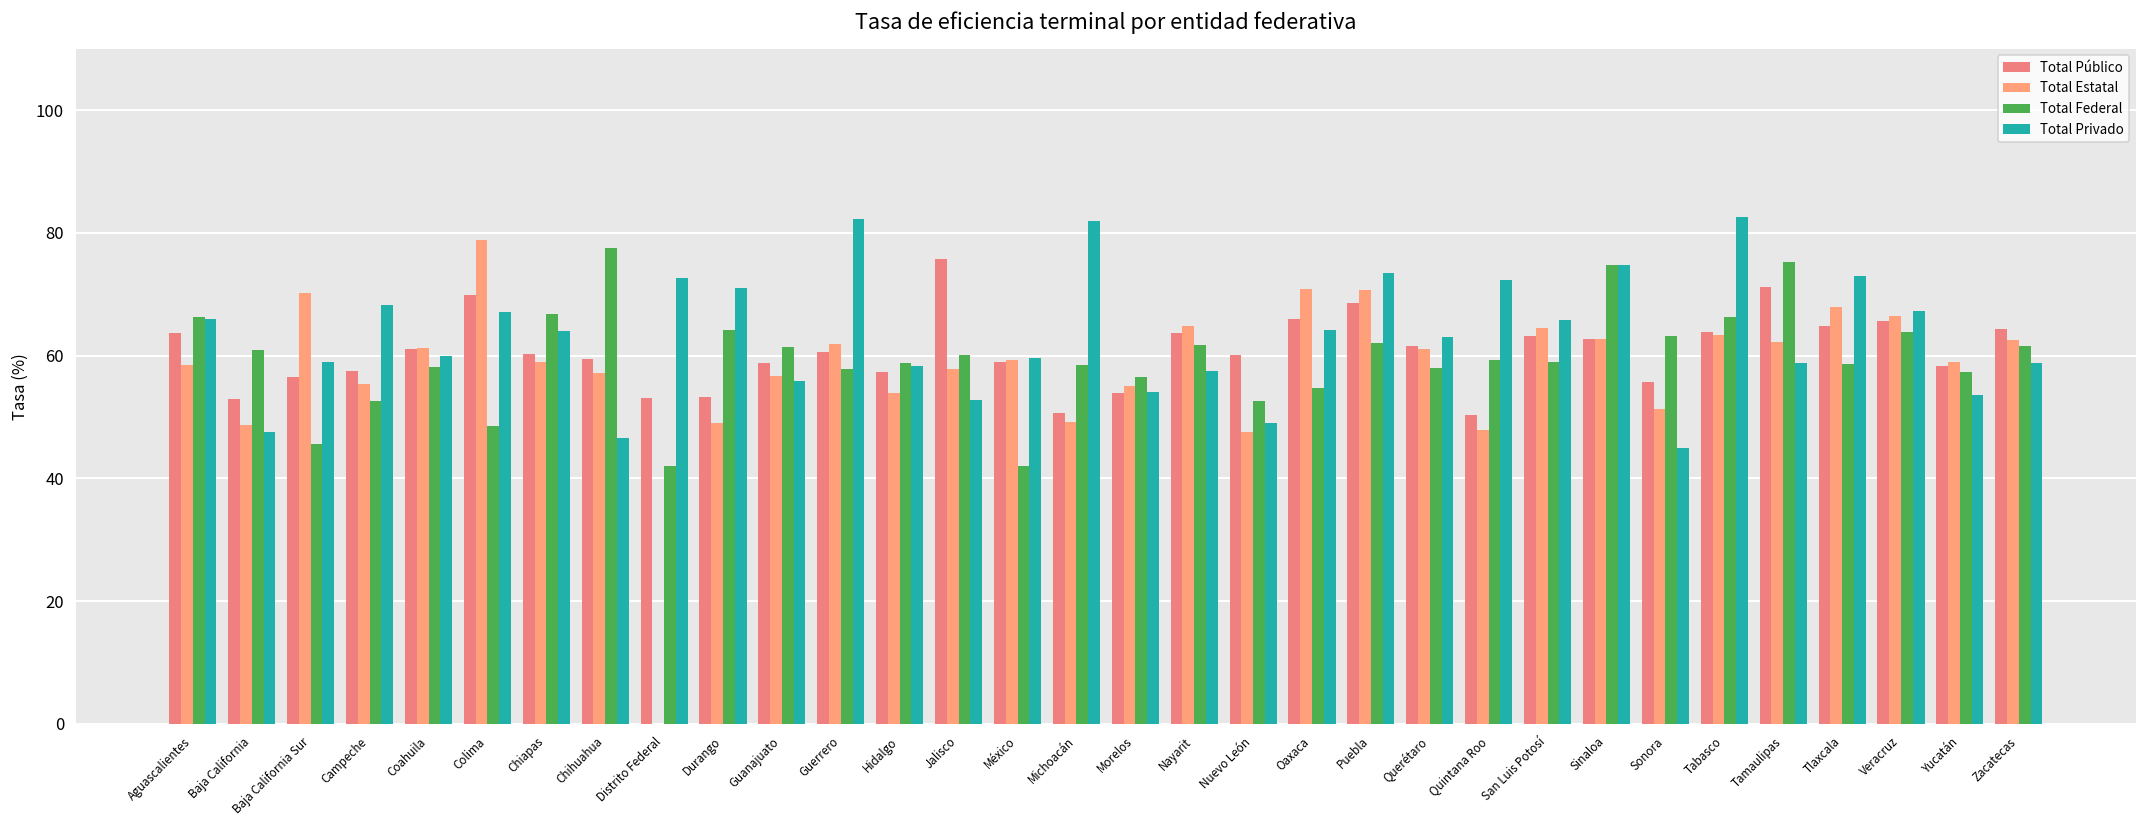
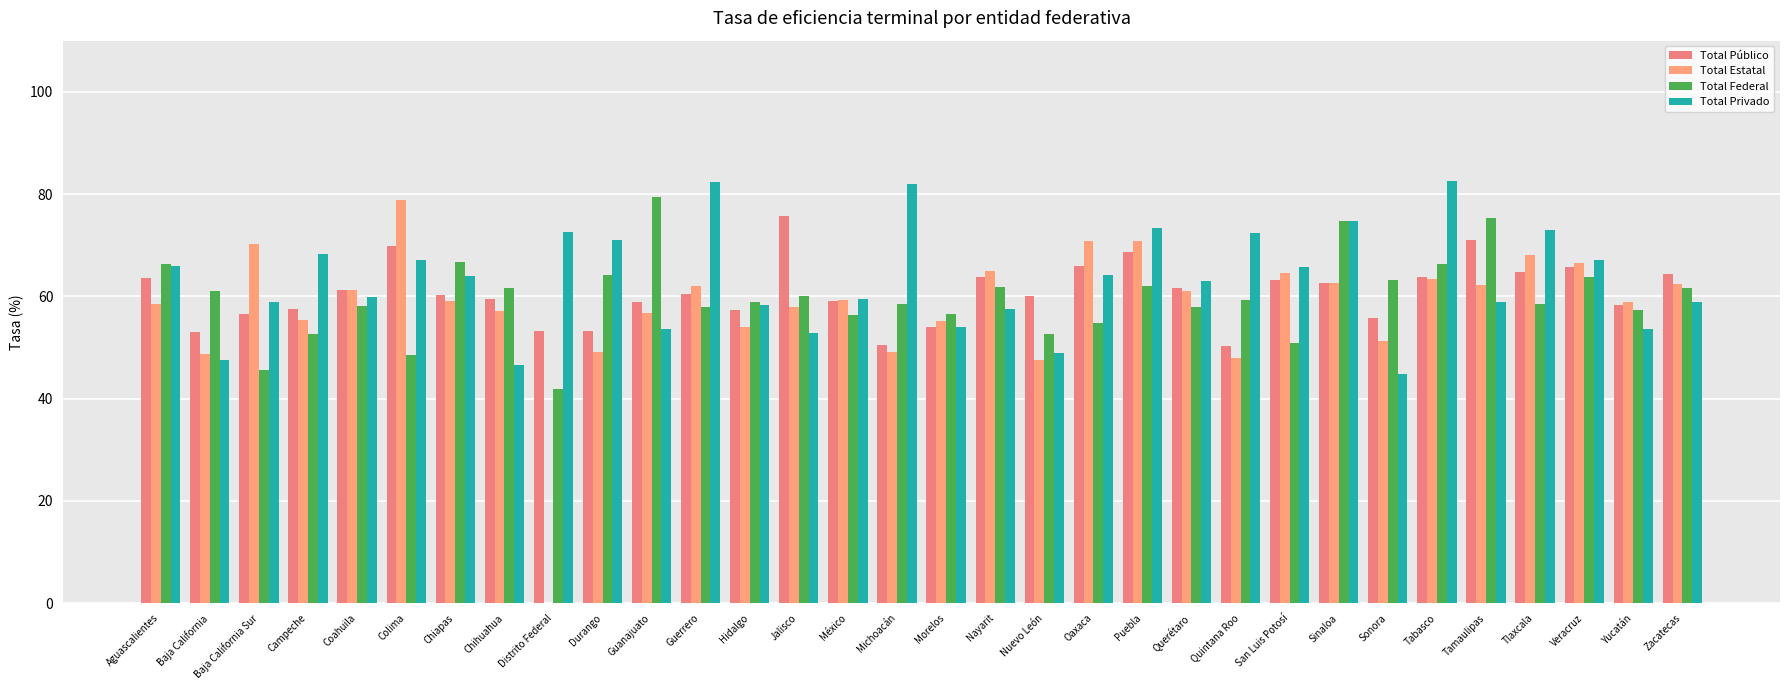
Total Federal, Chihuahua: 78 -> 62
Total Federal, Guanajuato: 61 -> 79
Total Privado, Guanajuato: 56 -> 54
Total Federal, México: 42 -> 56
Total Federal, San Luis Potosí: 59 -> 51
